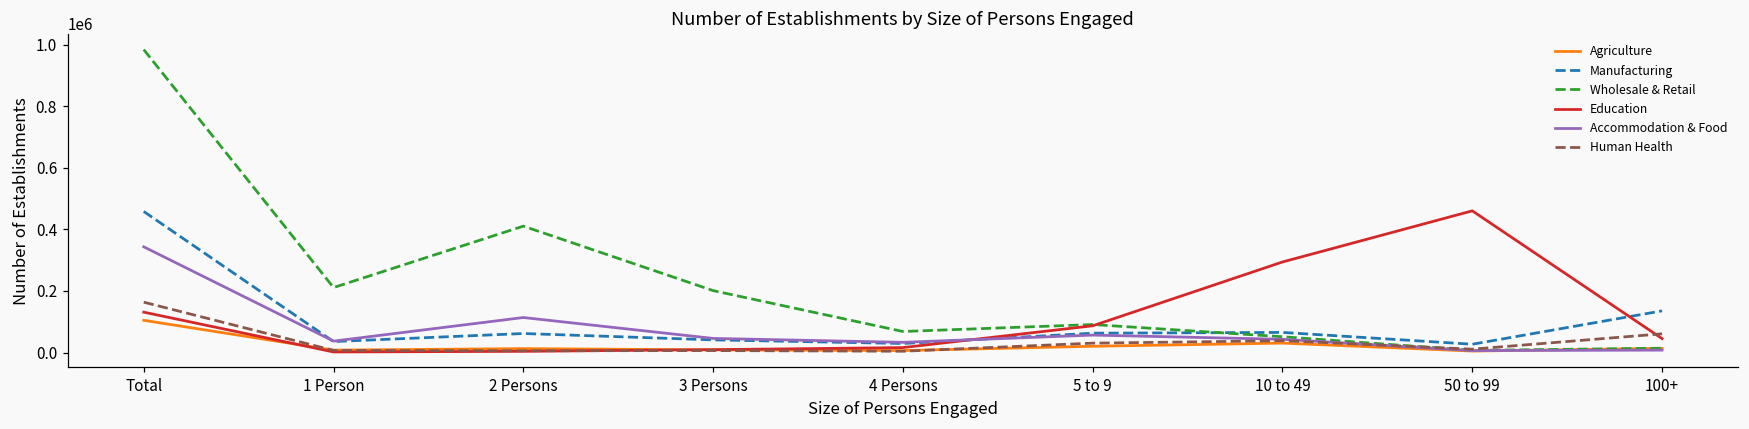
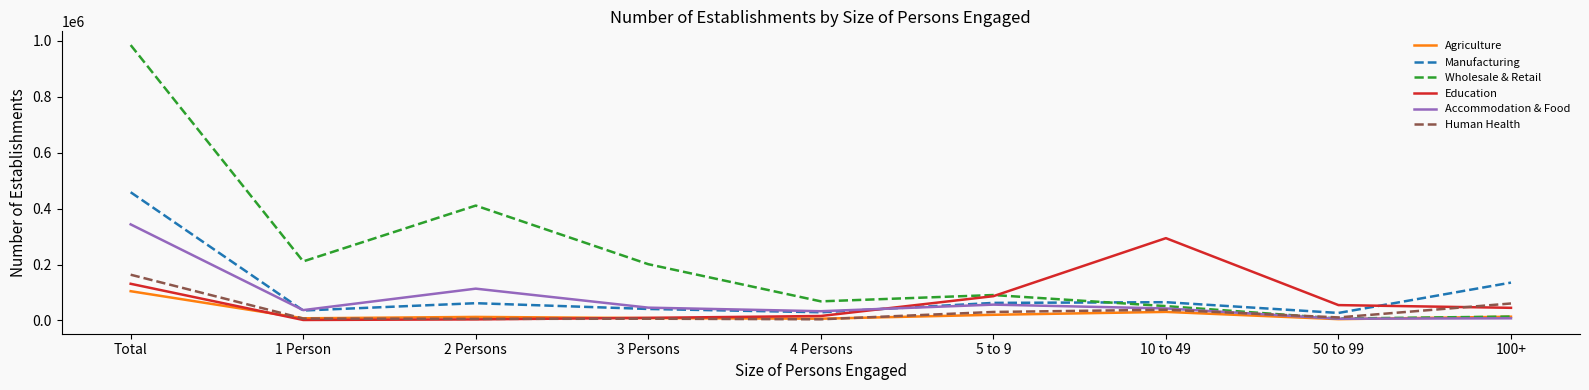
Education, 50 to 99: 460000 -> 50000
